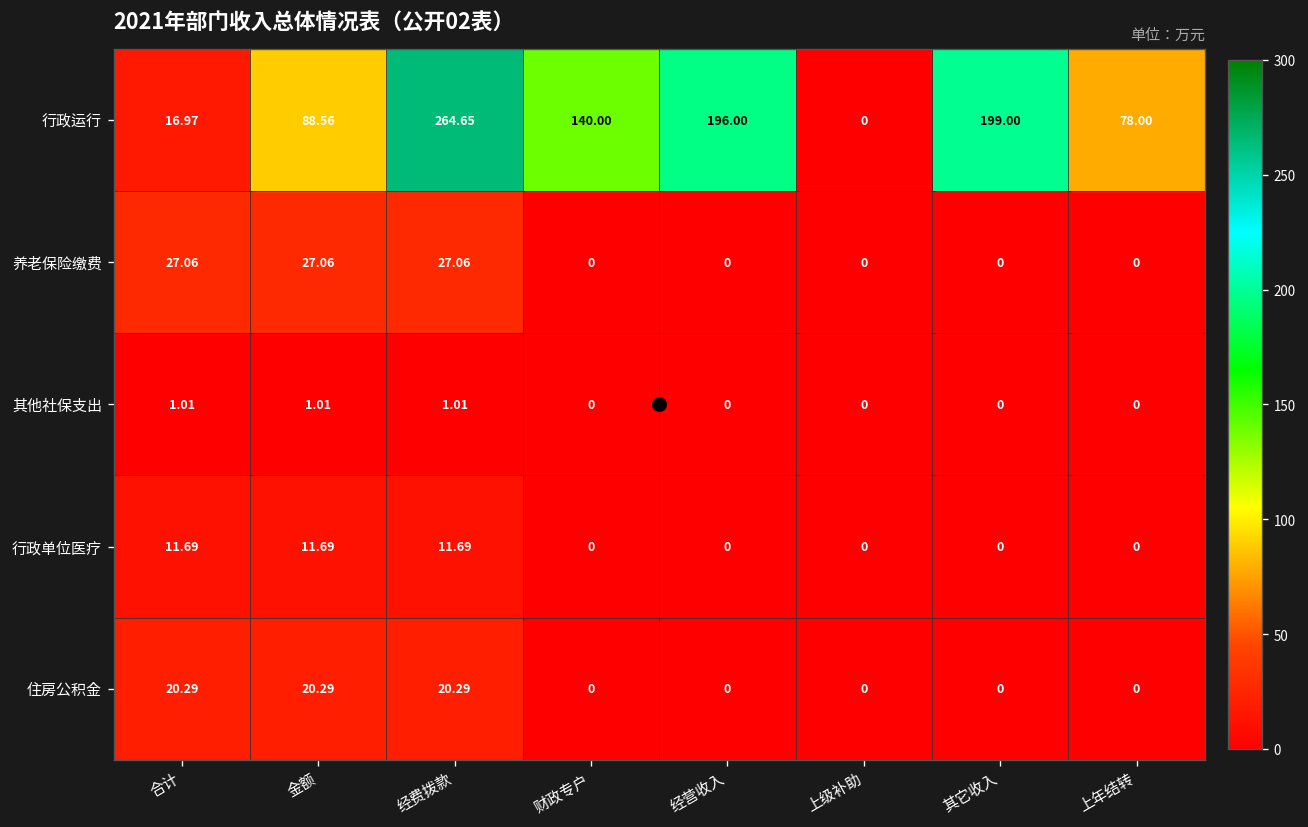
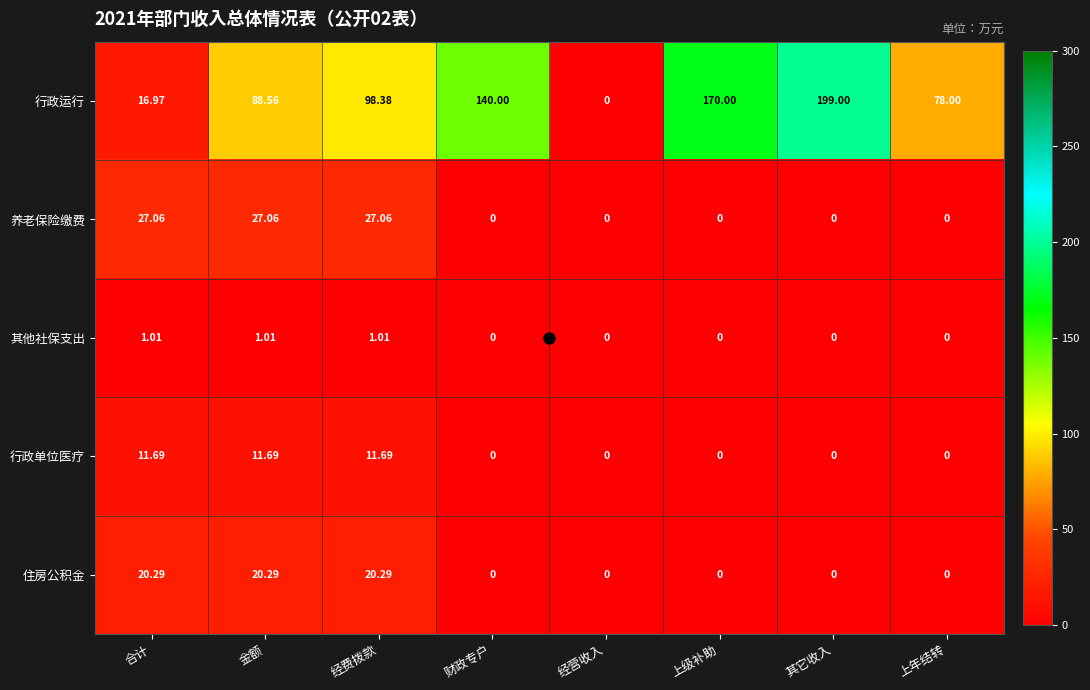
行政运行, 经费拨款: 264.65 -> 98.38
行政运行, 经营收入: 196.00 -> 0
行政运行, 上级补助: 0 -> 170.00
